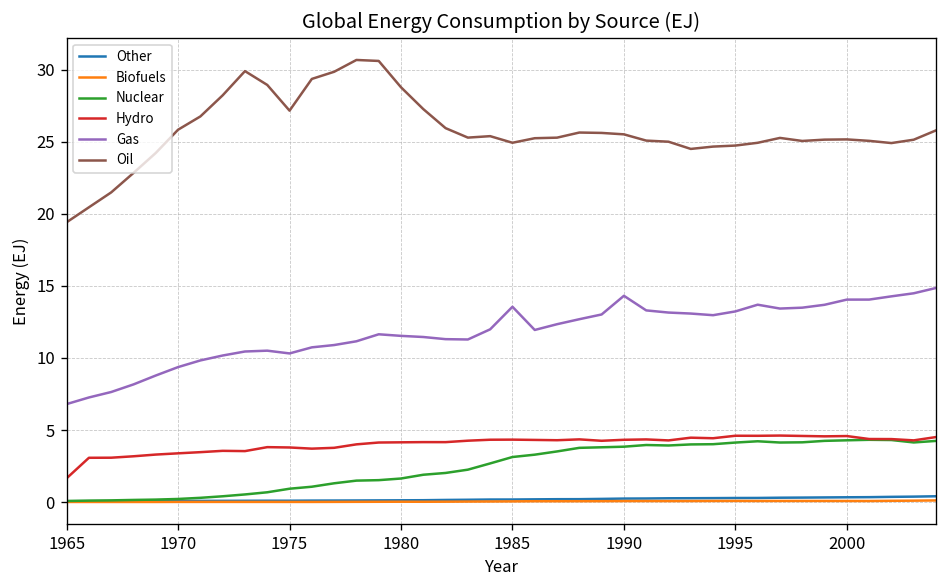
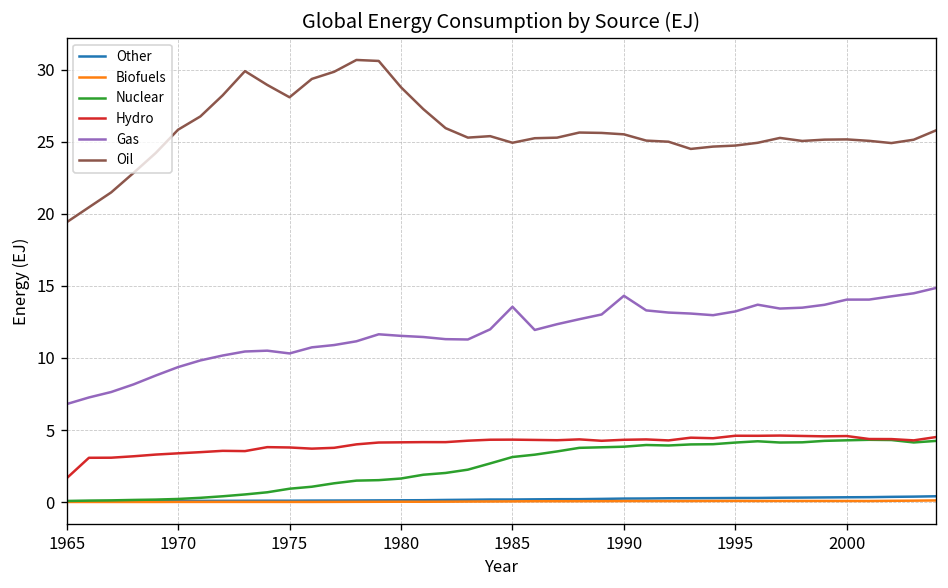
Oil, 1975: 27.2 -> 28.1
